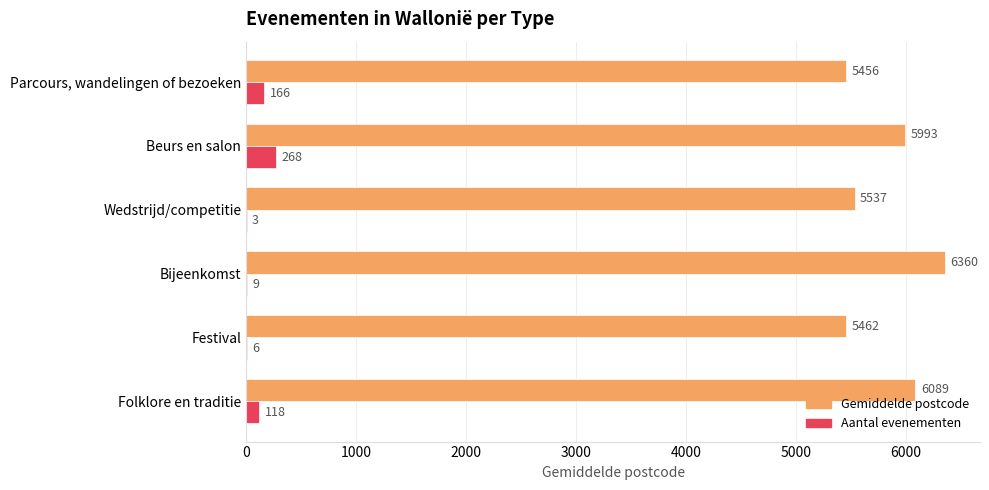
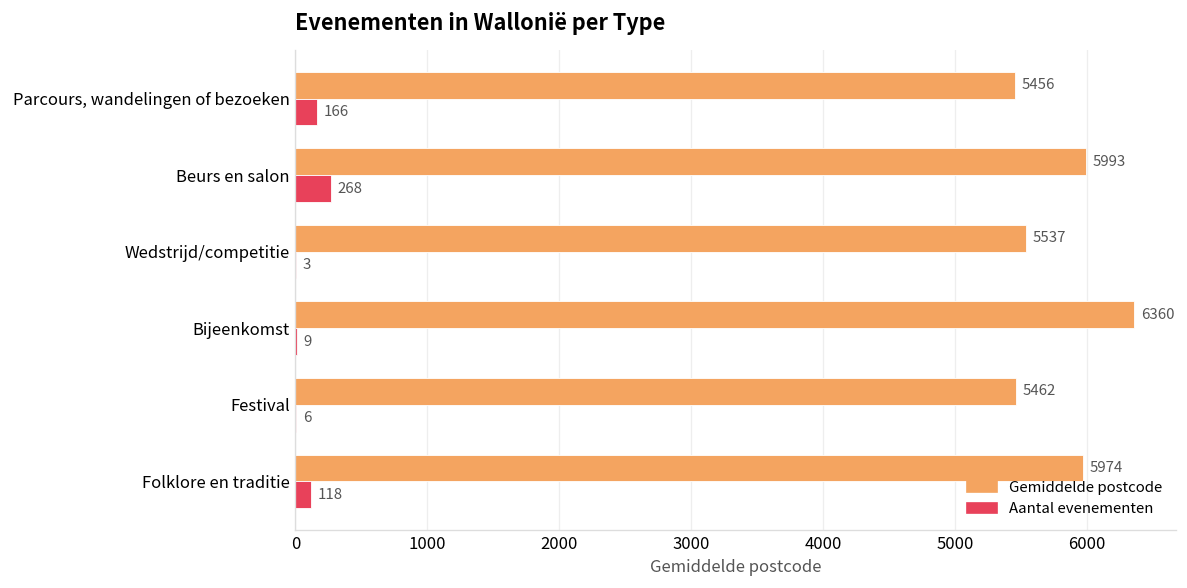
Gemiddelde postcode, Folklore en traditie: 6089 -> 5974
